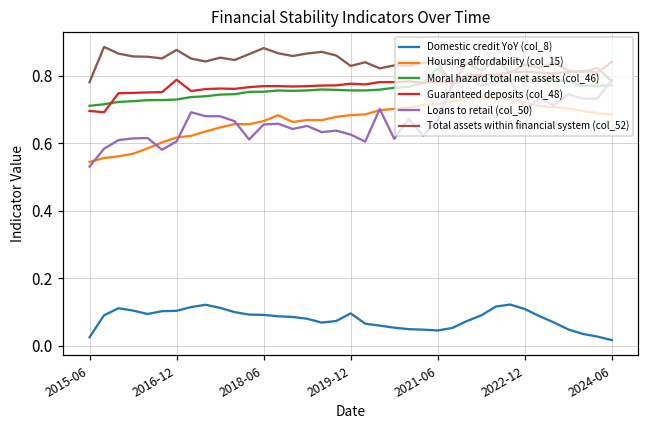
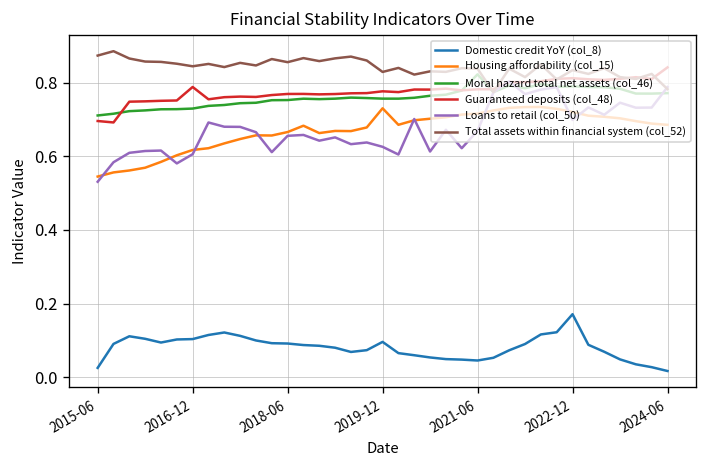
Total assets within financial system (col_52), 2015-06: 0.78 -> 0.87
Total assets within financial system (col_52), 2016-12: 0.88 -> 0.84
Total assets within financial system (col_52), 2018-06: 0.88 -> 0.86
Housing affordability (col_15), 2019-12: 0.68 -> 0.73
Domestic credit YoY (col_8), 2022-12: 0.11 -> 0.17
